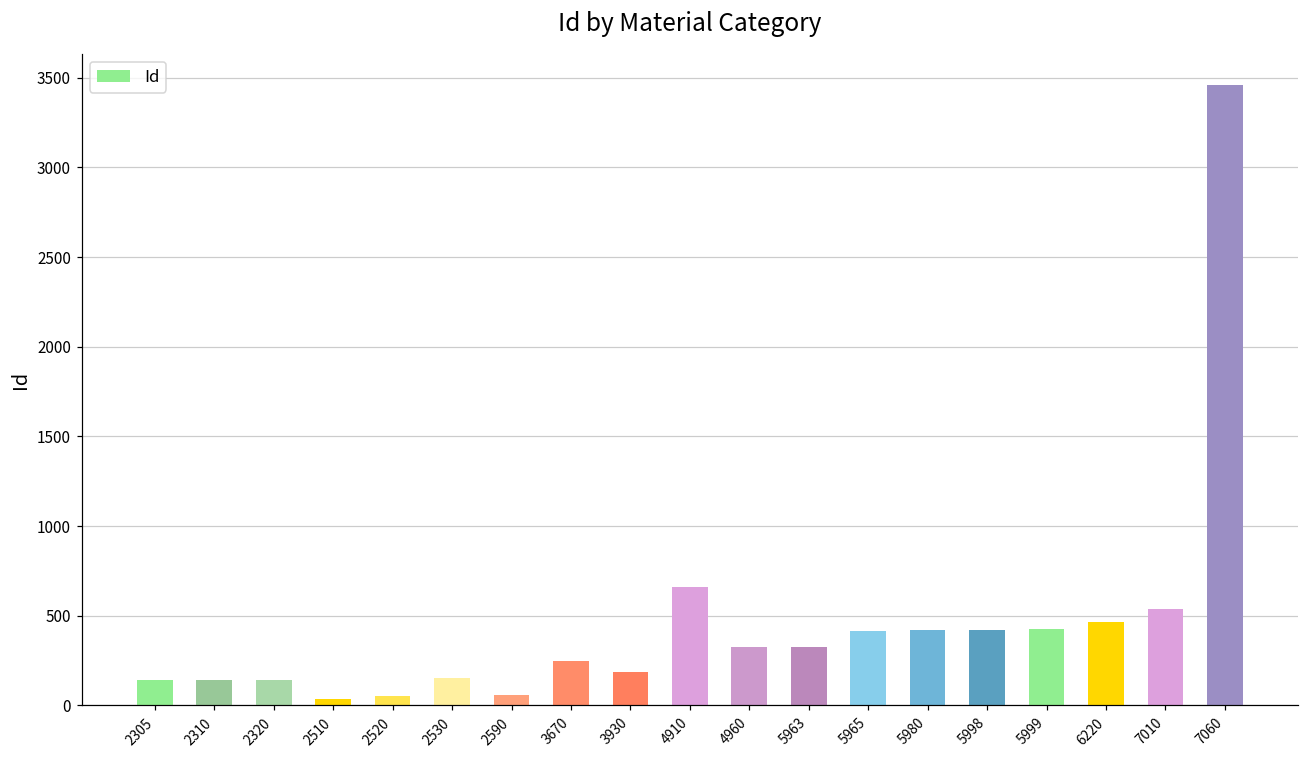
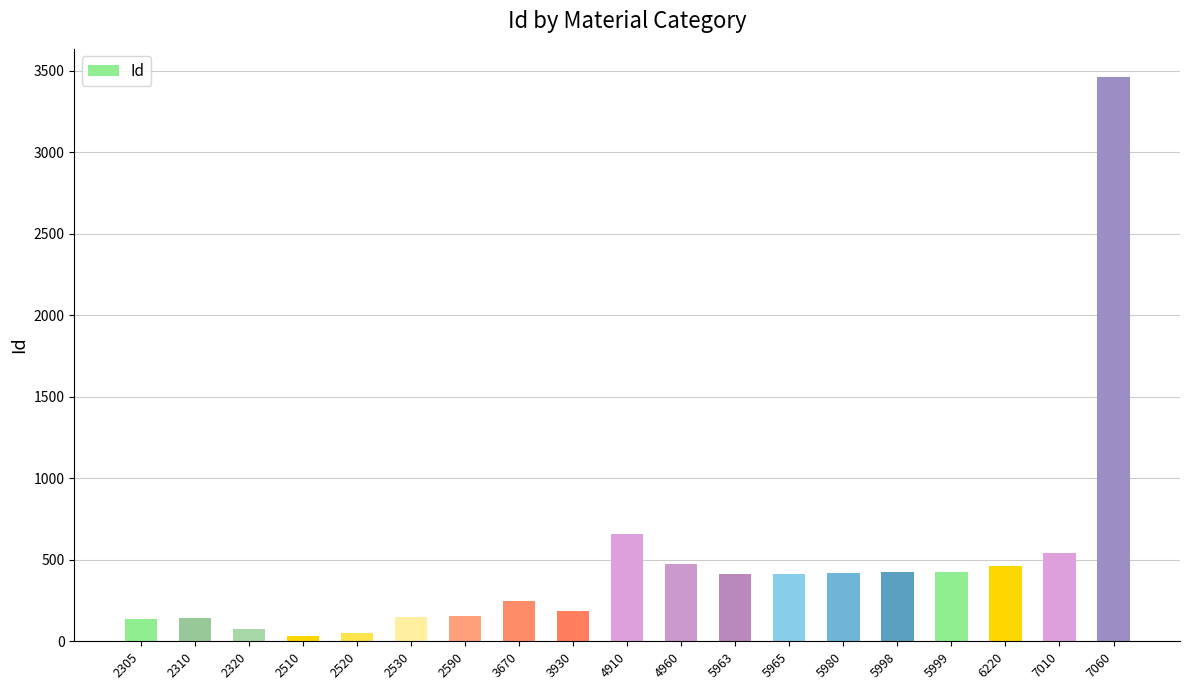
2320: 140 -> 80
2590: 60 -> 150
4960: 330 -> 470
5963: 320 -> 410
